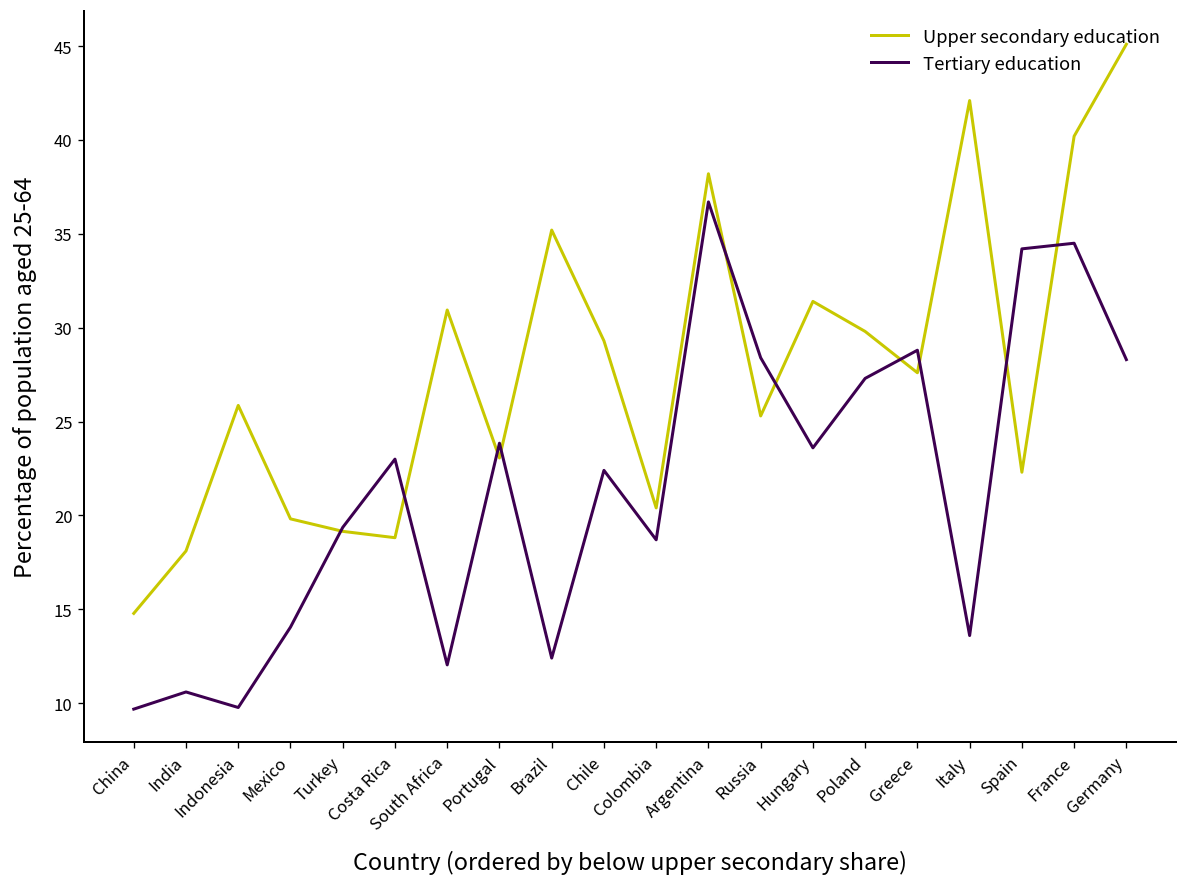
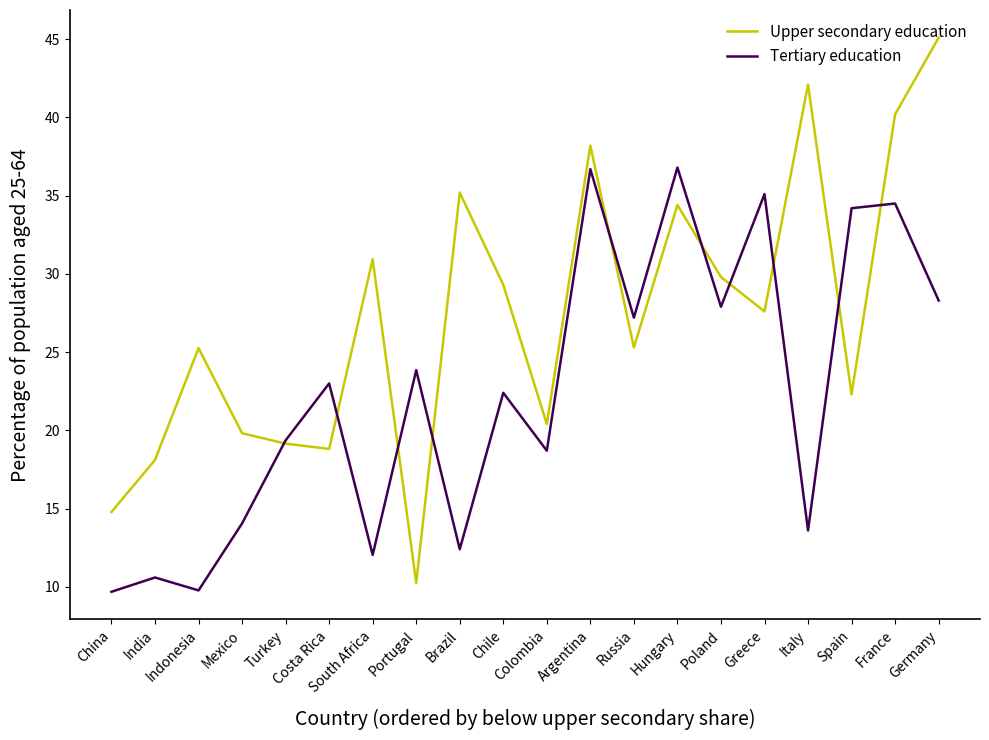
Upper secondary education, Indonesia: 25.9 -> 25.3
Upper secondary education, Portugal: 23.1 -> 10.3
Tertiary education, Russia: 28.4 -> 27.2
Upper secondary education, Hungary: 31.4 -> 34.4
Tertiary education, Hungary: 23.6 -> 36.8
Tertiary education, Poland: 27.3 -> 27.9
Tertiary education, Greece: 28.8 -> 35.1
